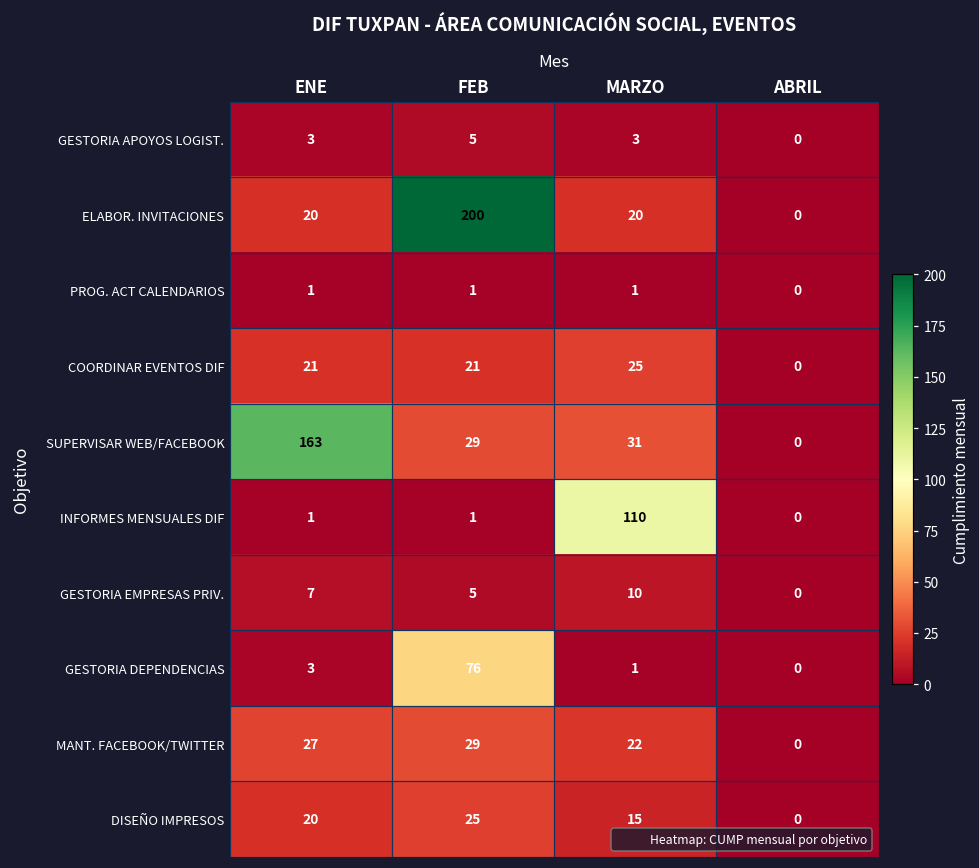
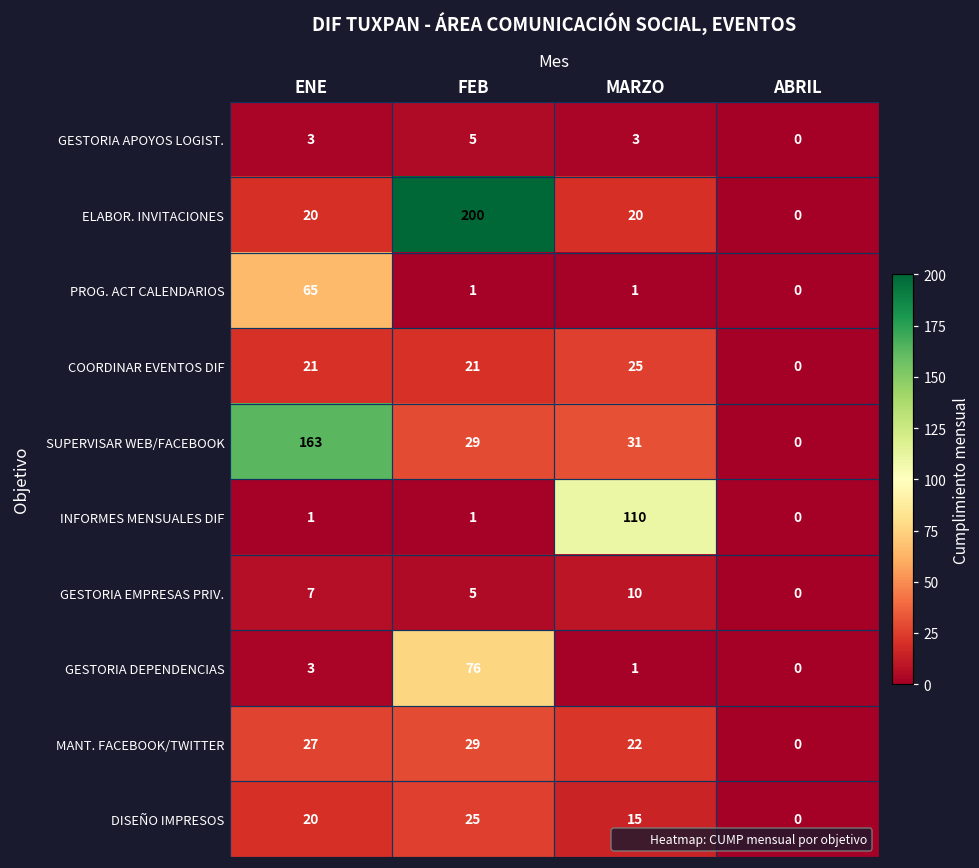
PROG. ACT CALENDARIOS, ENE: 1 -> 65
